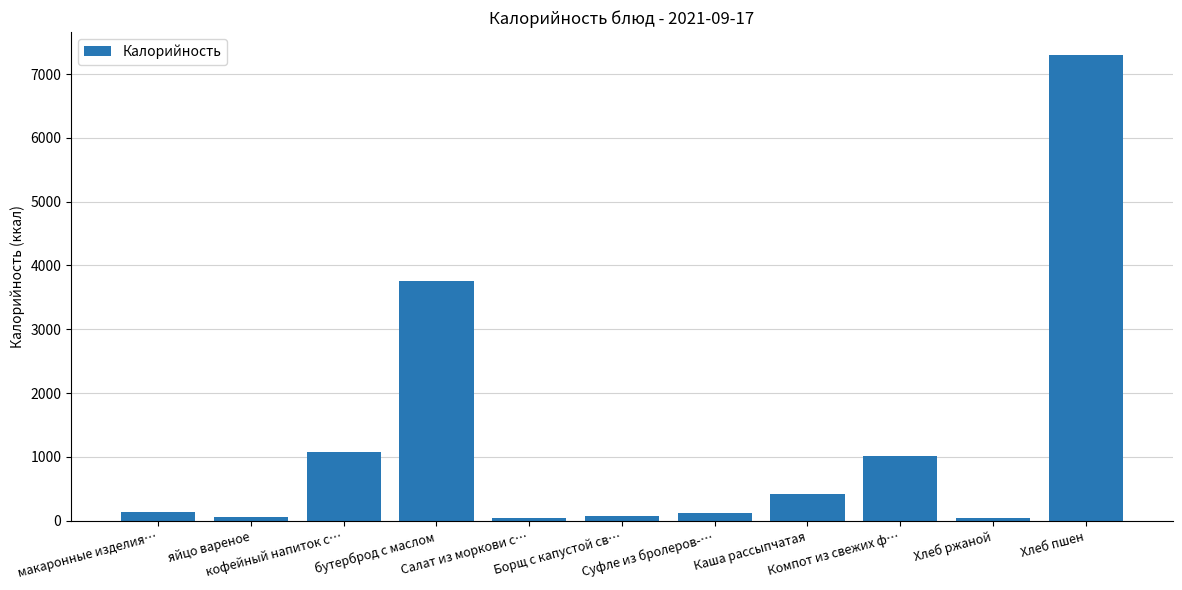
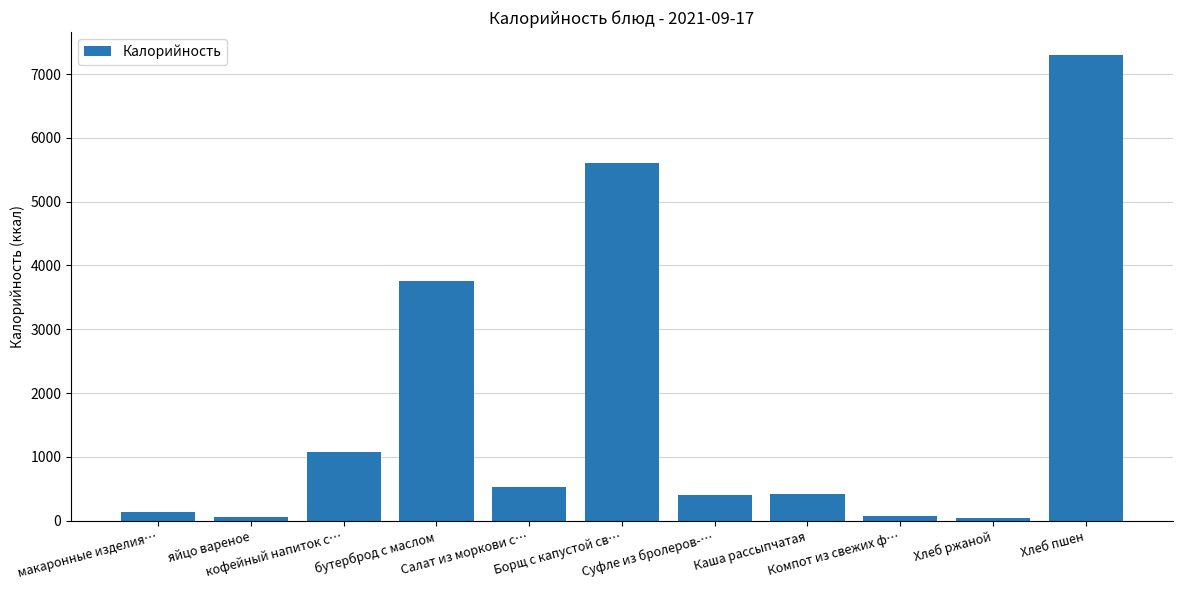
Салат из моркови с…: 0 -> 500
Борщ с капустой св…: 100 -> 5600
Суфле из бролеров-…: 100 -> 400
Компот из свежих ф…: 1000 -> 100
